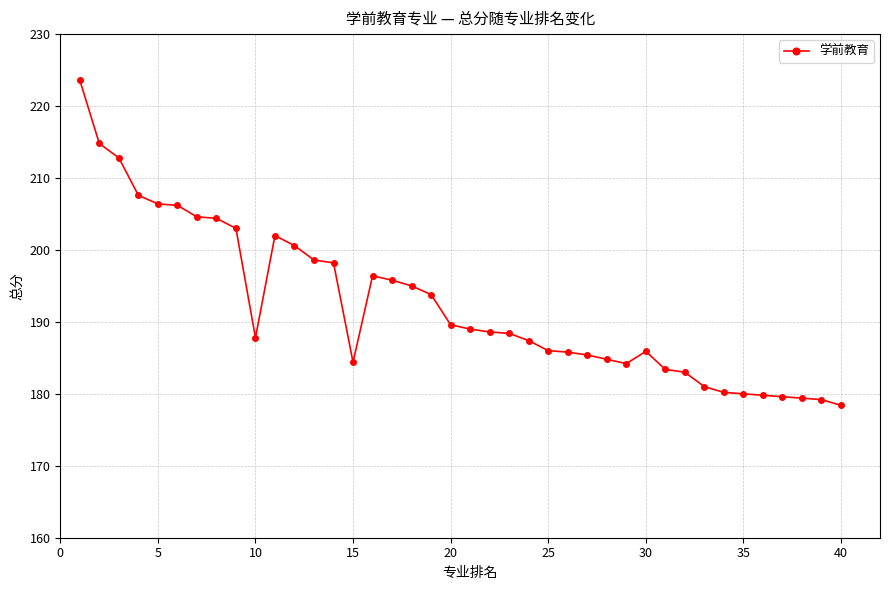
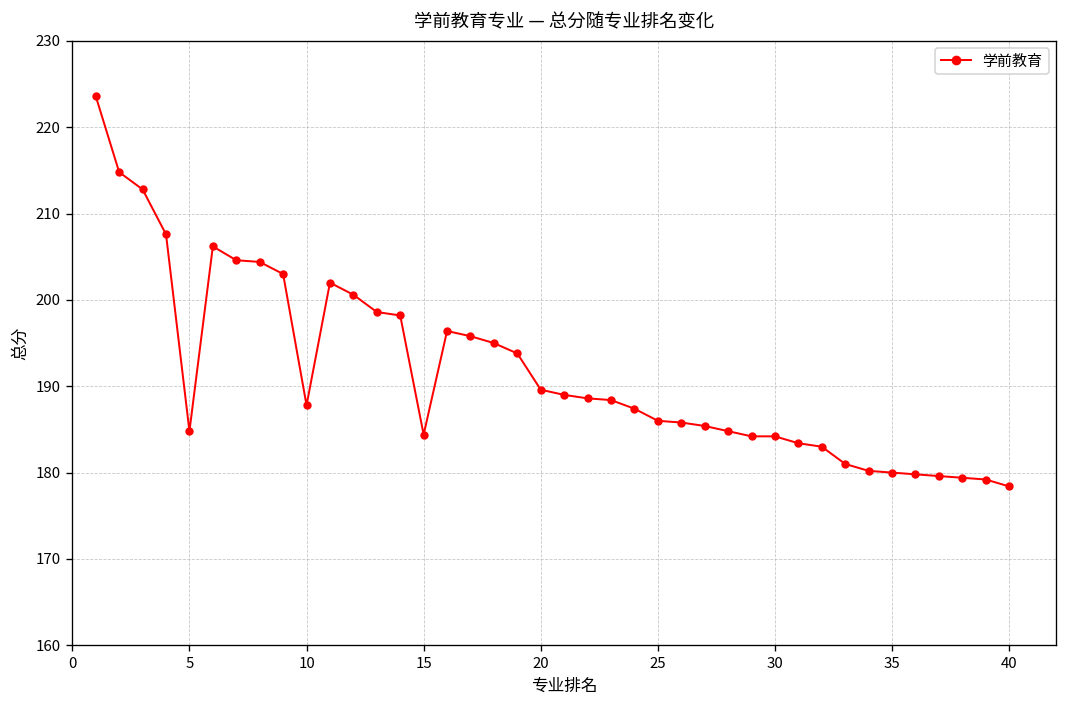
5: 206 -> 185
30: 186 -> 184
